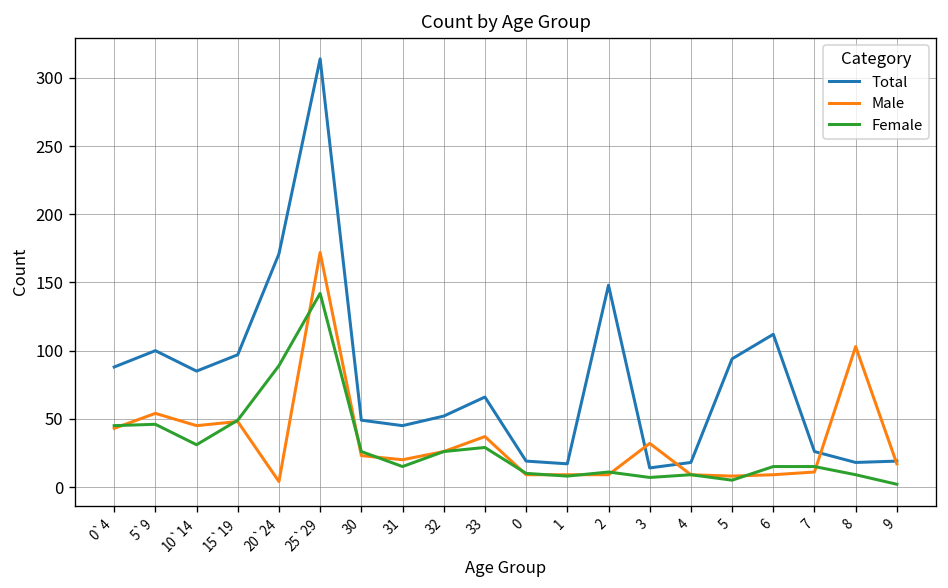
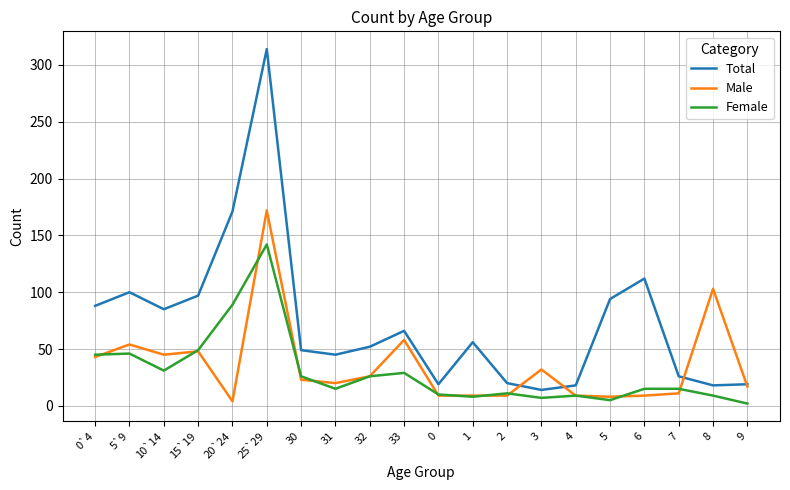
Male, 33: 37 -> 58
Total, 1: 17 -> 56
Total, 2: 148 -> 20
